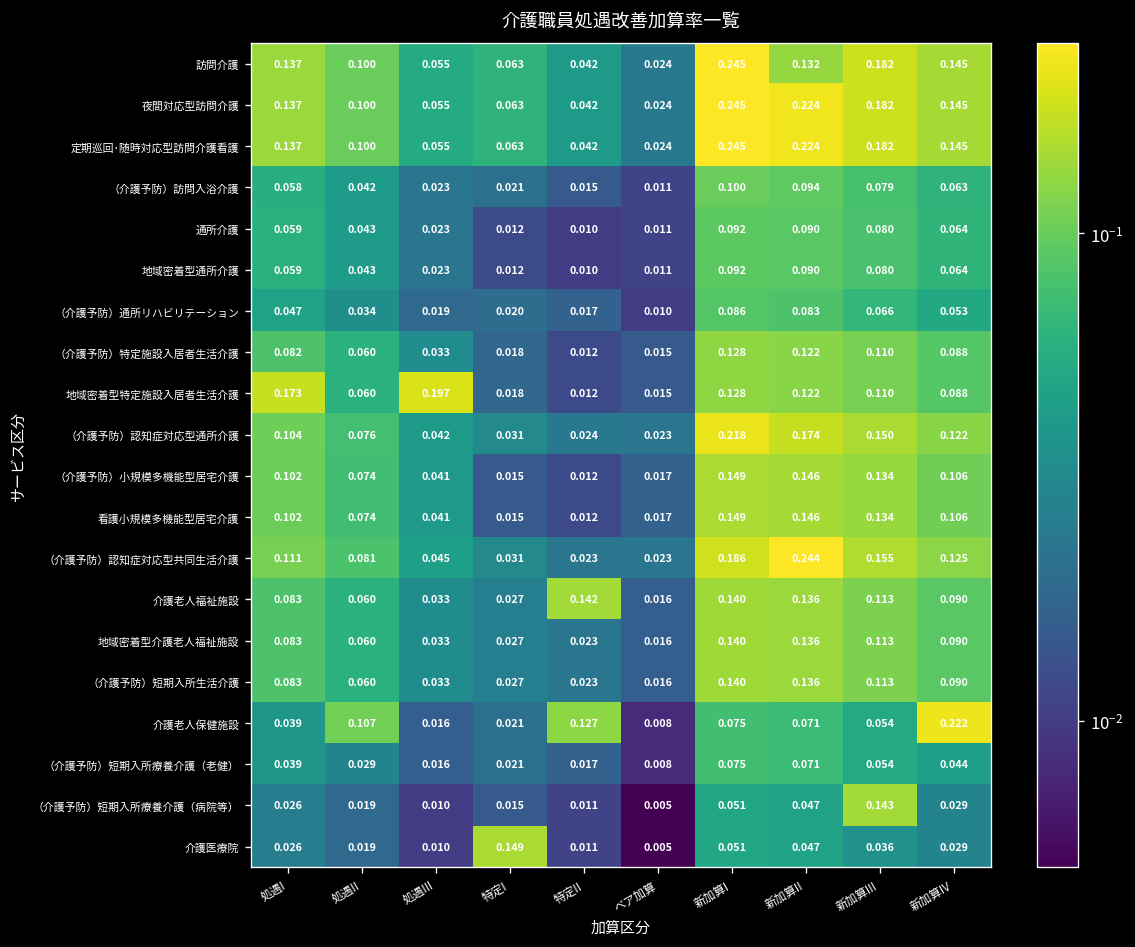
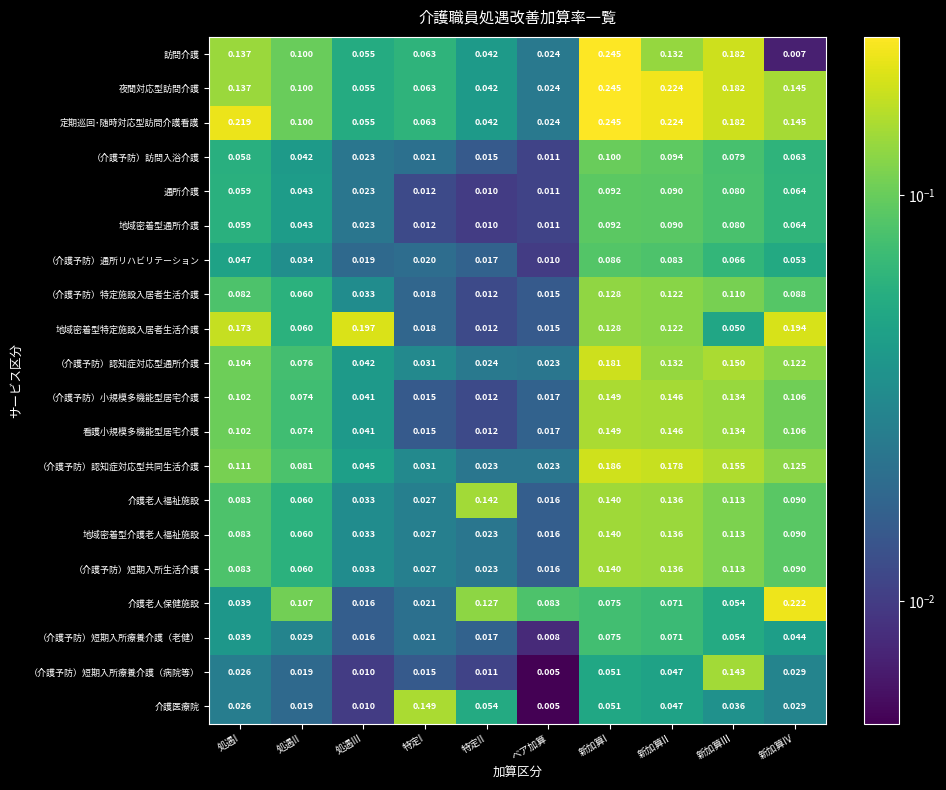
訪問介護, 新加算IV: 0.145 -> 0.007
定期巡回･随時対応型訪問介護看護, 処遇I: 0.137 -> 0.219
地域密着型特定施設入居者生活介護, 新加算III: 0.110 -> 0.050
地域密着型特定施設入居者生活介護, 新加算IV: 0.088 -> 0.194
（介護予防）認知症対応型通所介護, 新加算I: 0.218 -> 0.181
（介護予防）認知症対応型通所介護, 新加算II: 0.174 -> 0.132
（介護予防）認知症対応型共同生活介護, 新加算II: 0.244 -> 0.178
介護老人保健施設, ベア加算: 0.008 -> 0.083
介護医療院, 特定II: 0.011 -> 0.054
